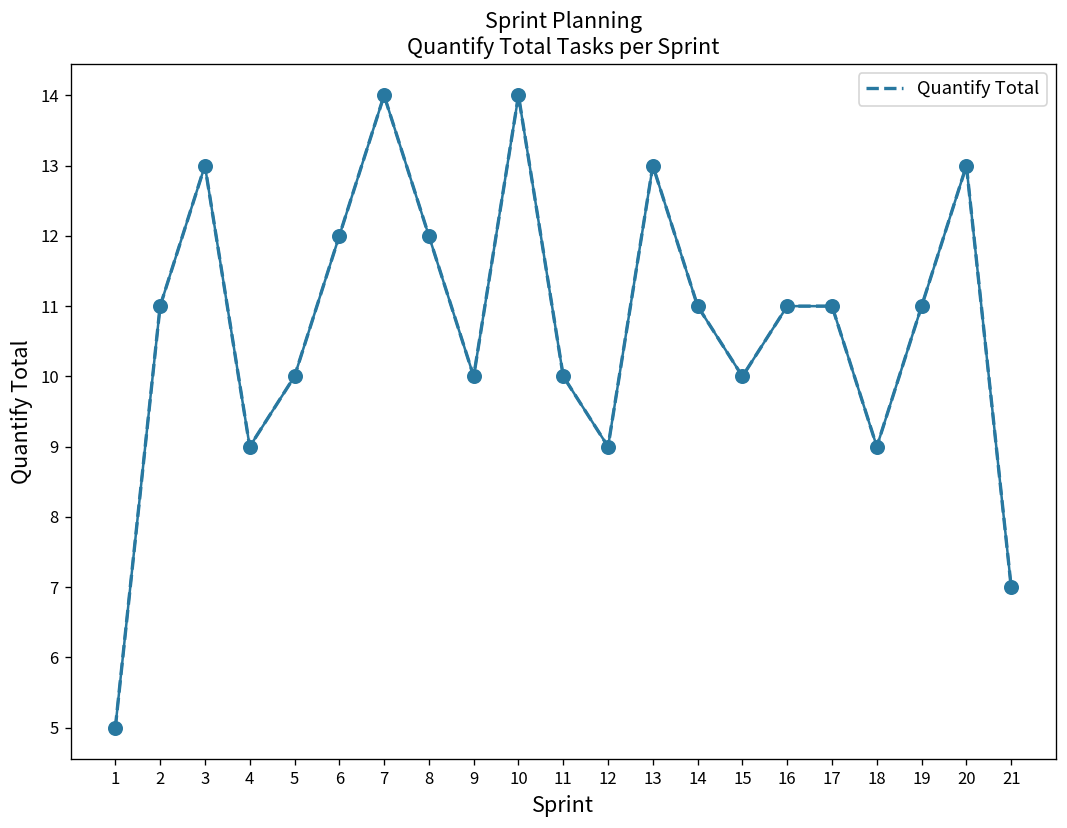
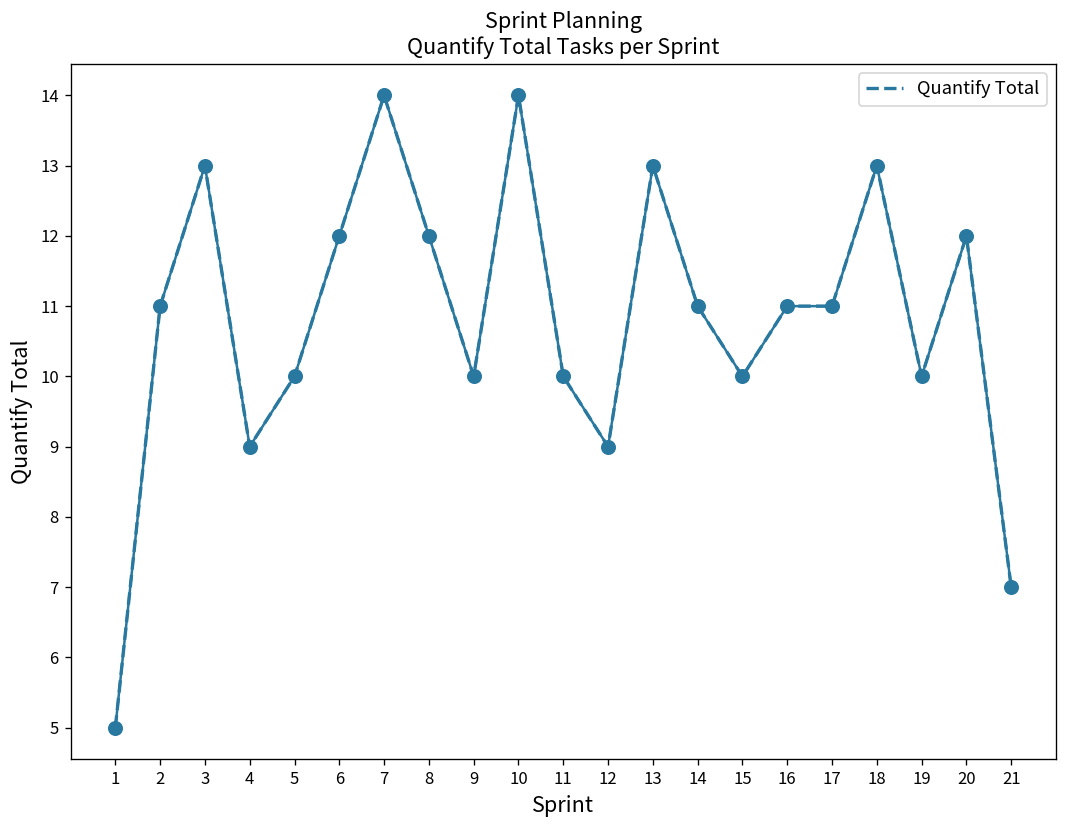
18: 9 -> 13
19: 11 -> 10
20: 13 -> 12
